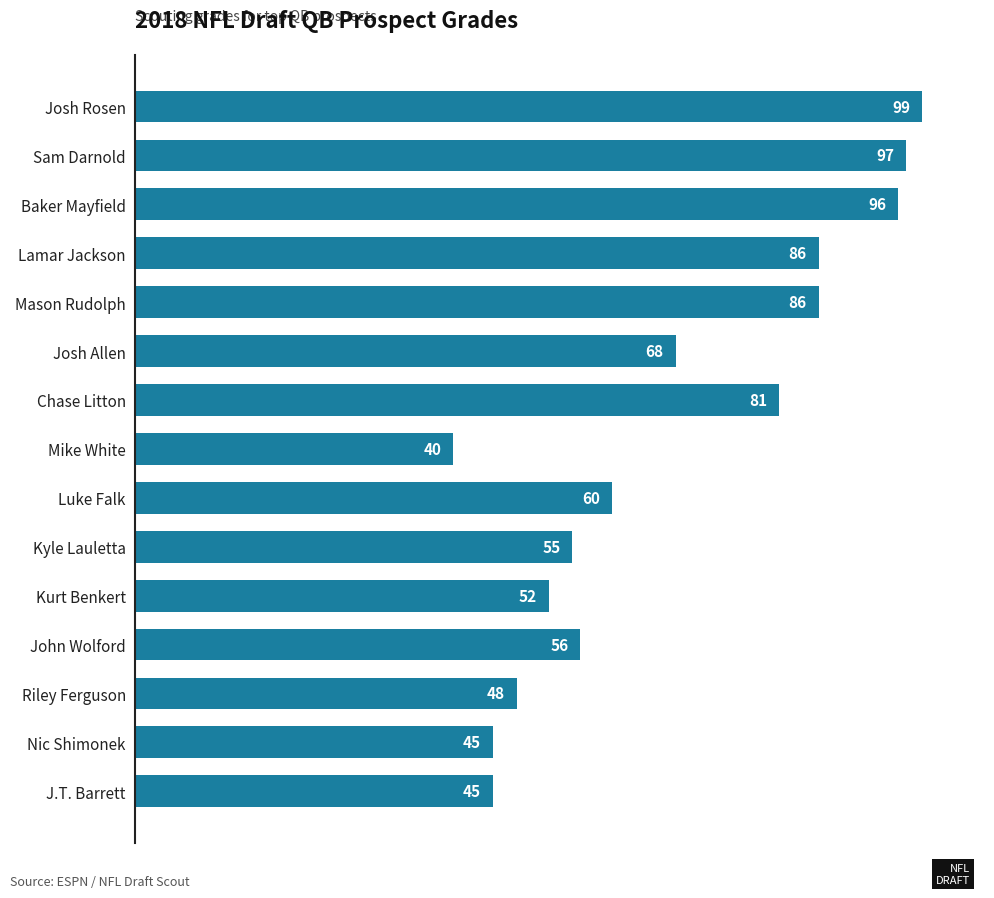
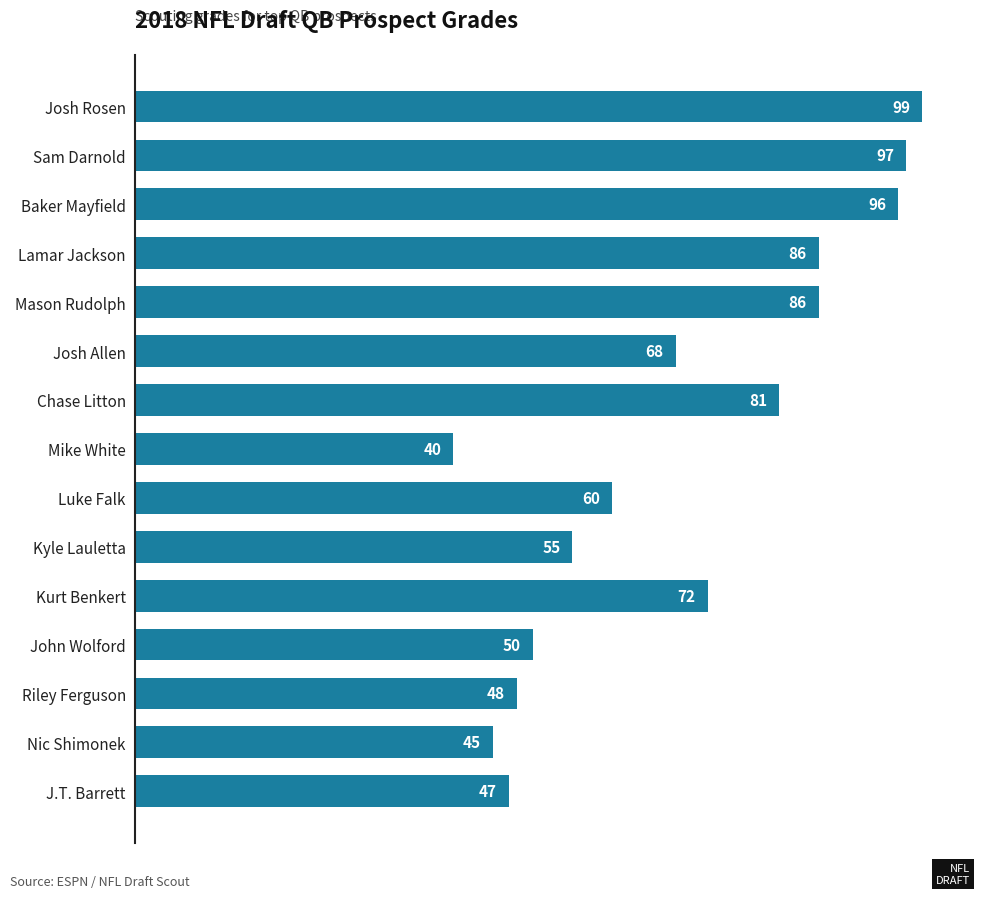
Kurt Benkert: 52 -> 72
John Wolford: 56 -> 50
J.T. Barrett: 45 -> 47
